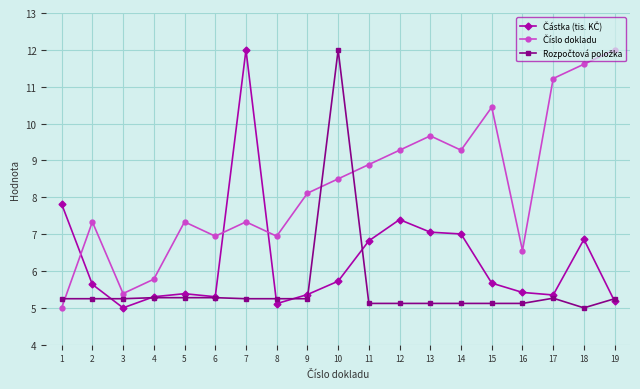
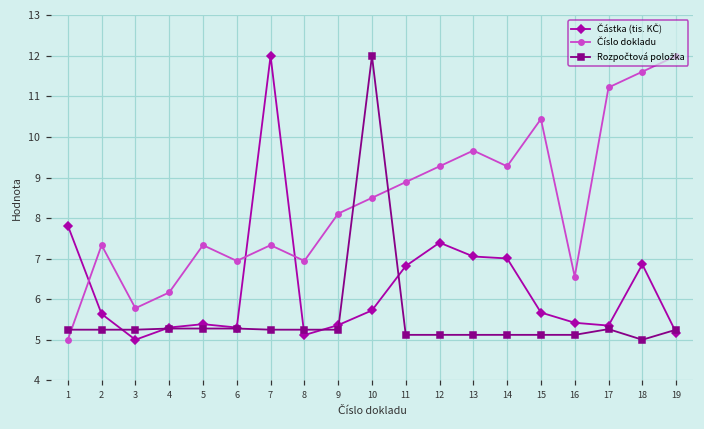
Číslo dokladu, 3: 5.4 -> 5.8
Číslo dokladu, 4: 5.8 -> 6.2
